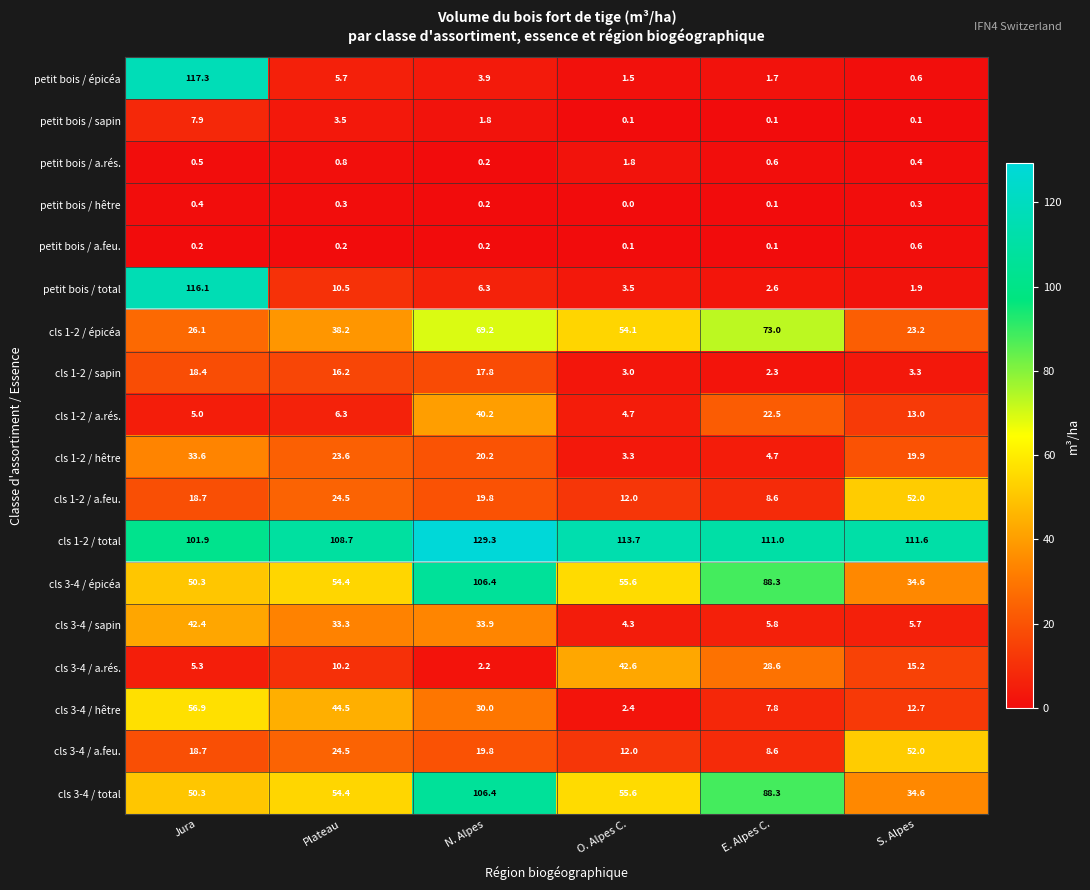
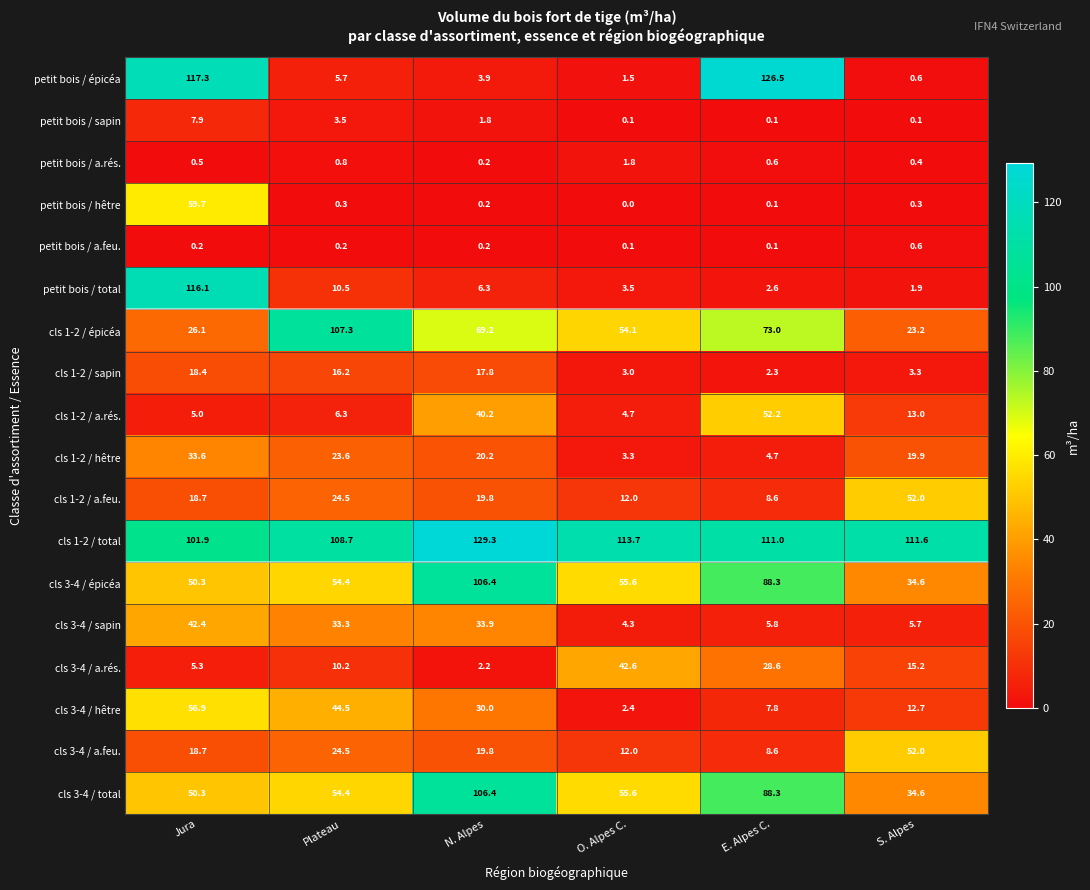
petit bois / épicéa, E. Alpes C.: 1.7 -> 126.5
petit bois / hêtre, Jura: 0.4 -> 59.7
cls 1-2 / épicéa, Plateau: 38.2 -> 107.3
cls 1-2 / a.rés., E. Alpes C.: 22.5 -> 52.2
